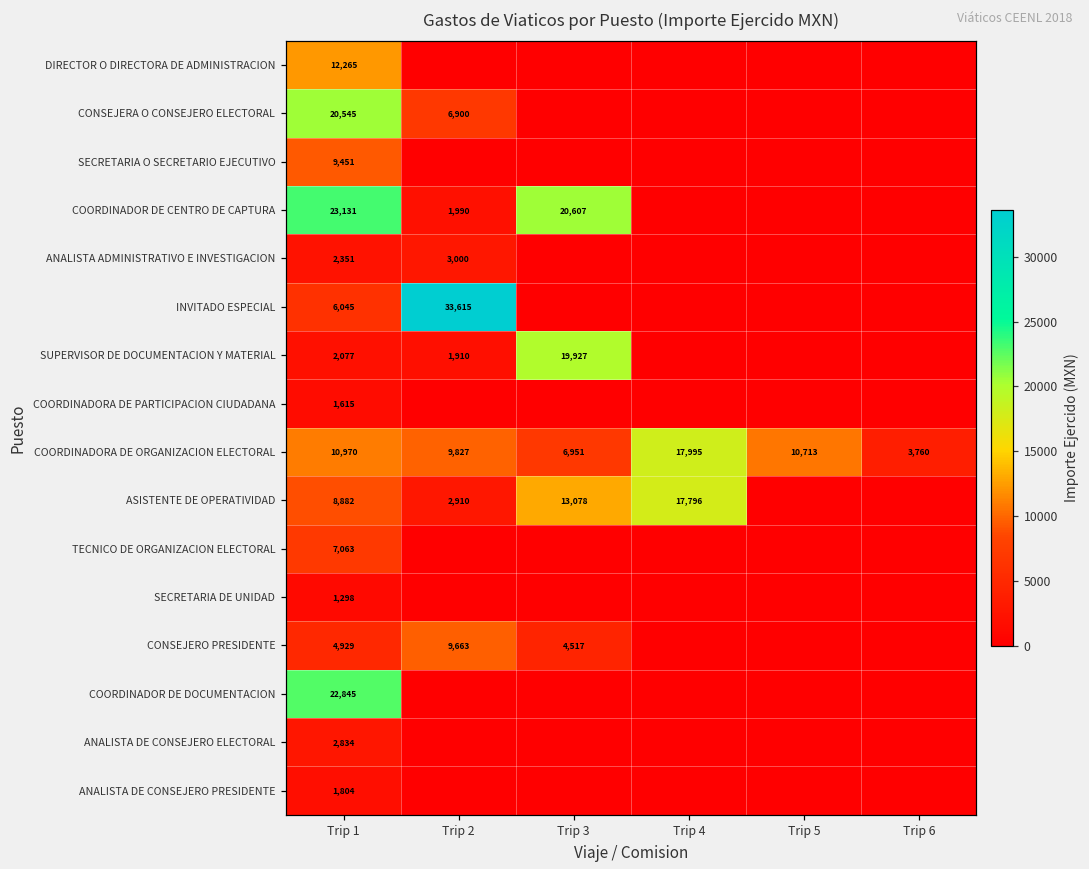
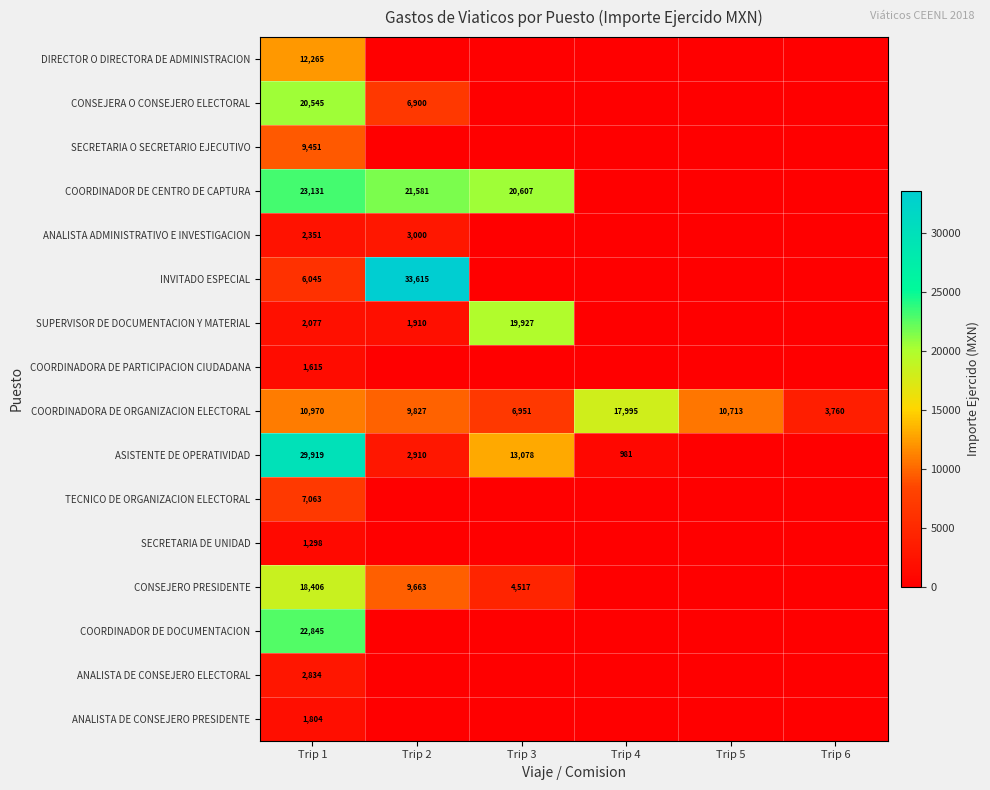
COORDINADOR DE CENTRO DE CAPTURA, Trip 2: 1,990 -> 21,581
ASISTENTE DE OPERATIVIDAD, Trip 1: 8,882 -> 29,919
ASISTENTE DE OPERATIVIDAD, Trip 4: 17,796 -> 981
CONSEJERO PRESIDENTE, Trip 1: 4,929 -> 18,406
